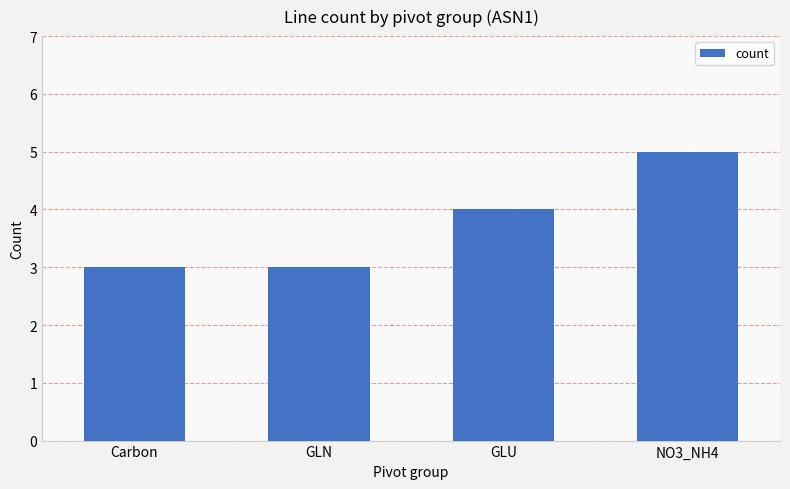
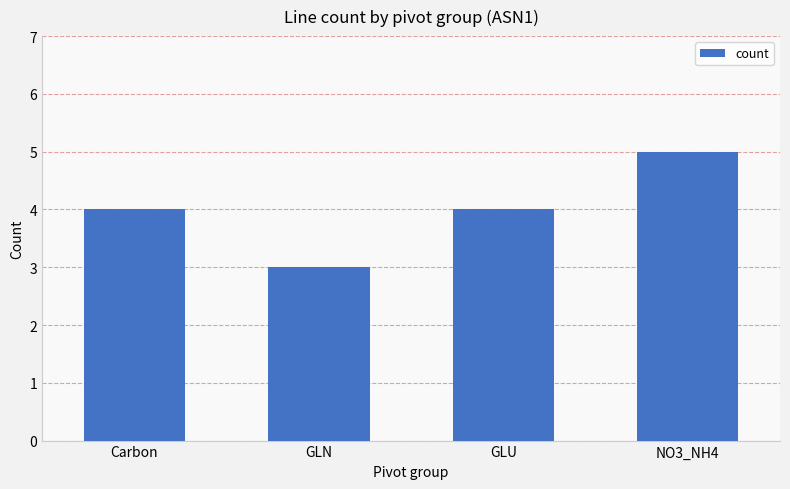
Carbon: 3 -> 4
